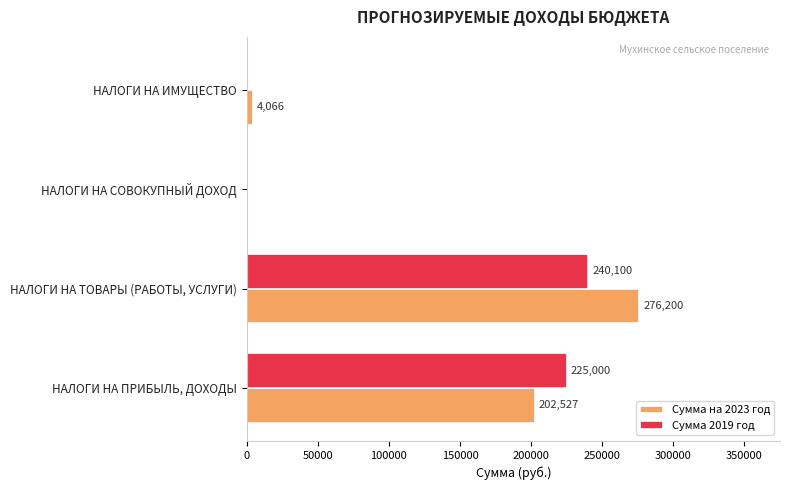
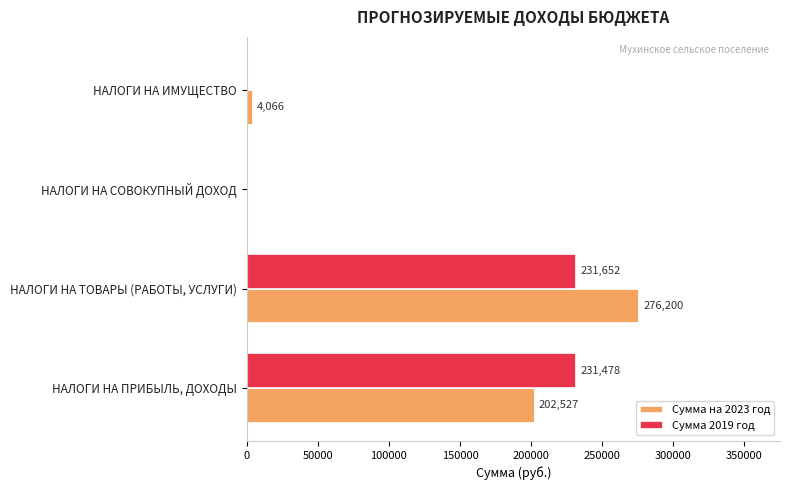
Сумма 2019 год, НАЛОГИ НА ТОВАРЫ (РАБОТЫ, УСЛУГИ): 240,100 -> 231,652
Сумма 2019 год, НАЛОГИ НА ПРИБЫЛЬ, ДОХОДЫ: 225,000 -> 231,478
